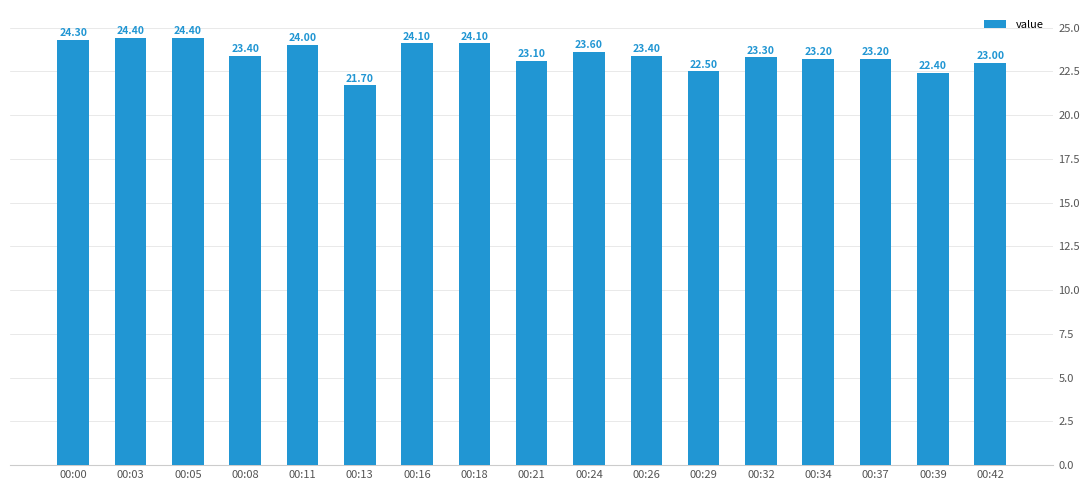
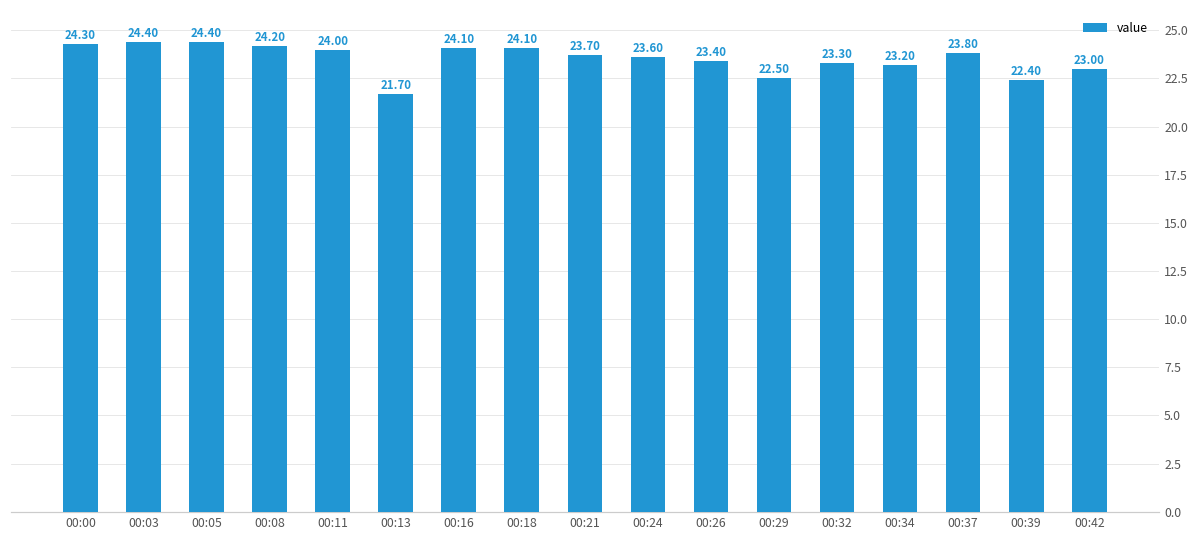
00:08: 23.40 -> 24.20
00:21: 23.10 -> 23.70
00:37: 23.20 -> 23.80
